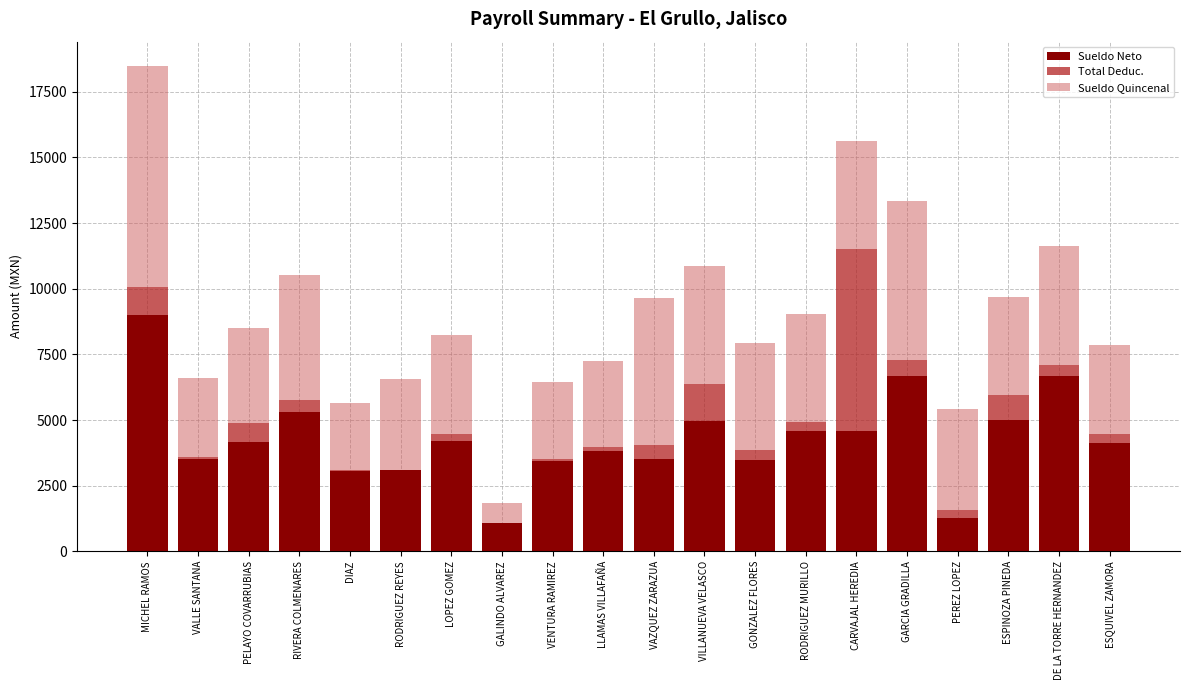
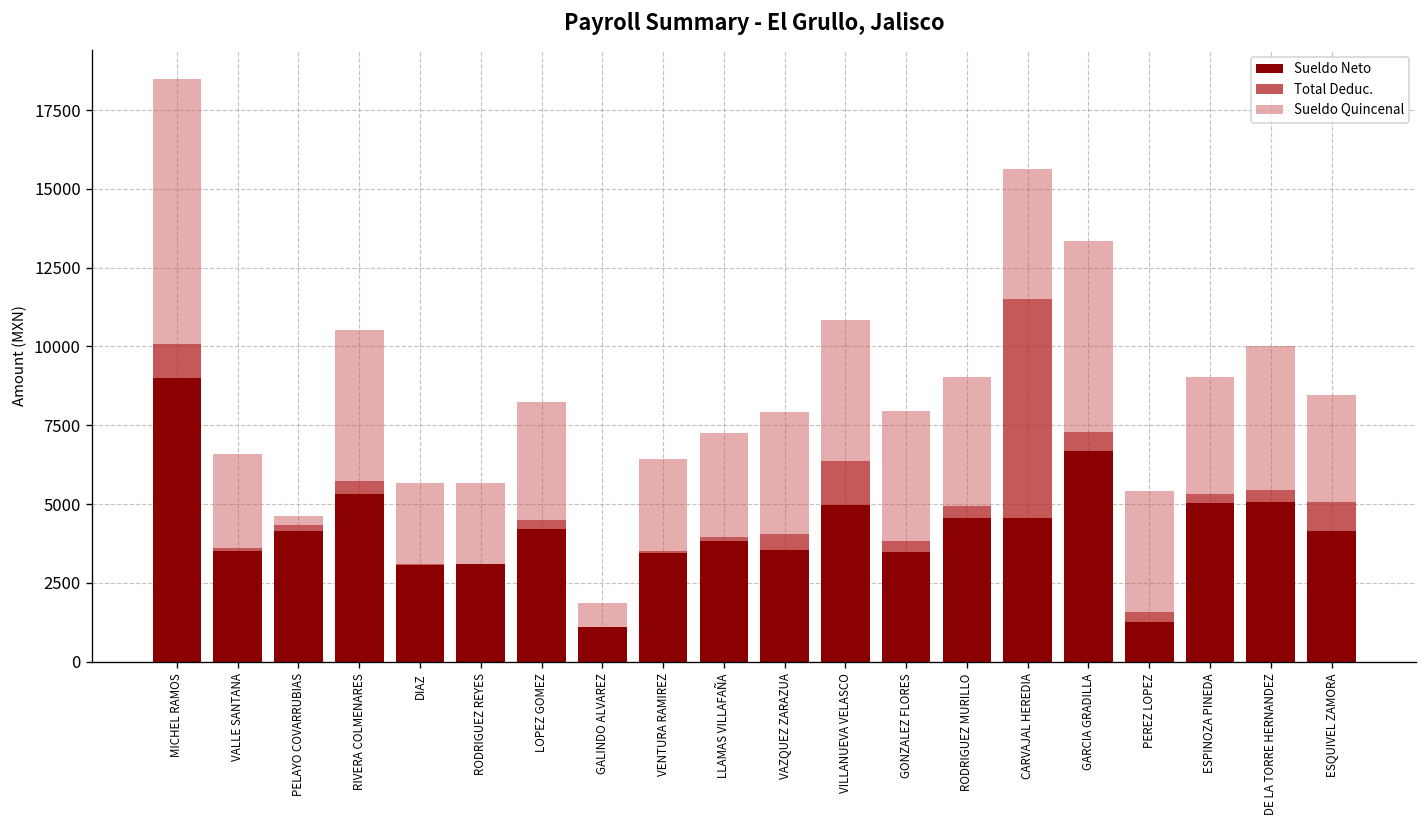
Total Deduc., PELAYO COVARRUBIAS: 700 -> 200
Sueldo Quincenal, PELAYO COVARRUBIAS: 3600 -> 300
Sueldo Quincenal, RODRIGUEZ REYES: 3500 -> 2600
Sueldo Quincenal, VAZQUEZ ZARAZUA: 5600 -> 3900
Total Deduc., ESPINOZA PINEDA: 900 -> 300
Sueldo Neto, DE LA TORRE HERNANDEZ: 6700 -> 5100
Total Deduc., ESQUIVEL ZAMORA: 300 -> 900
